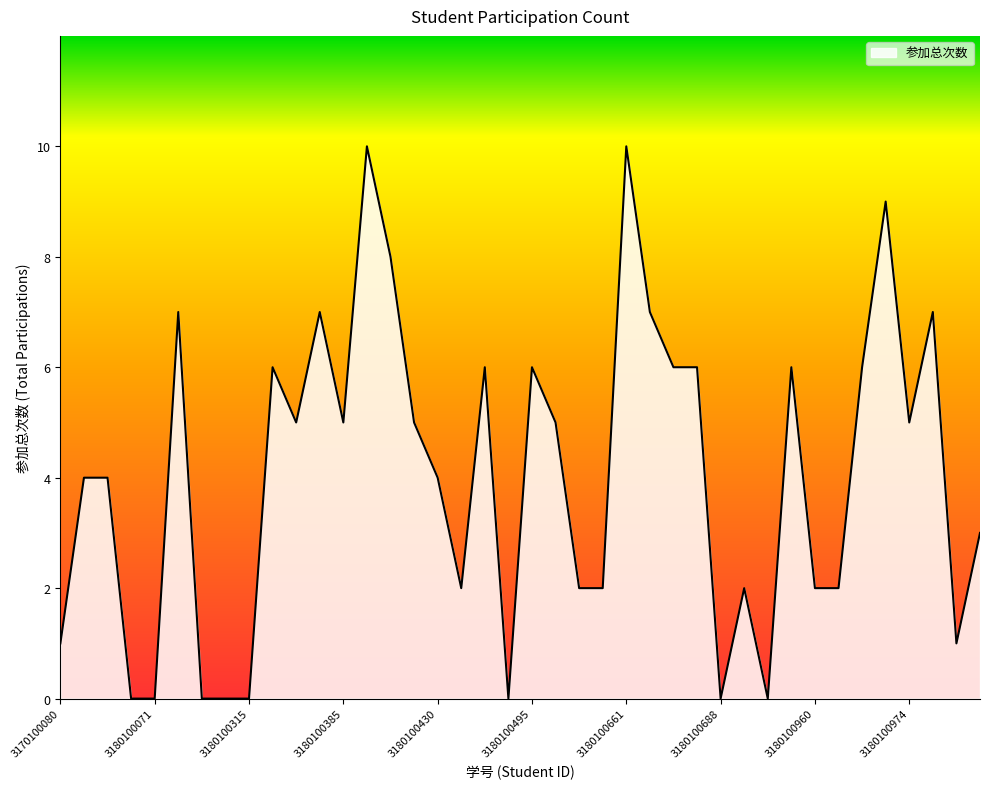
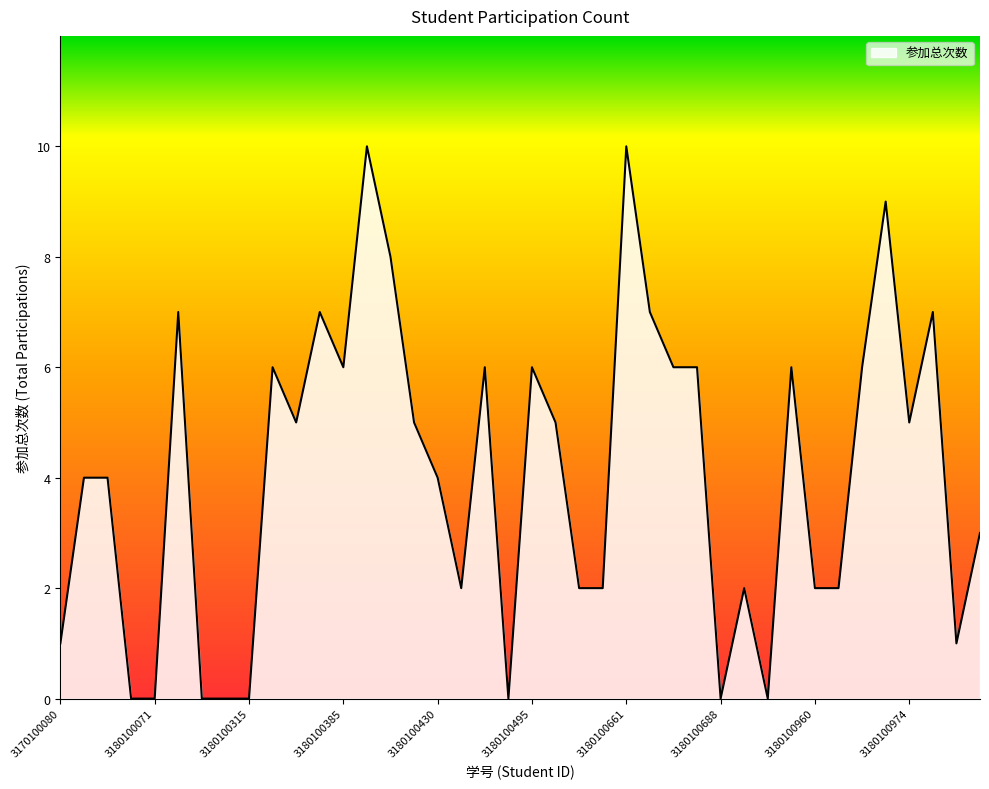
3180100385: 5 -> 6
